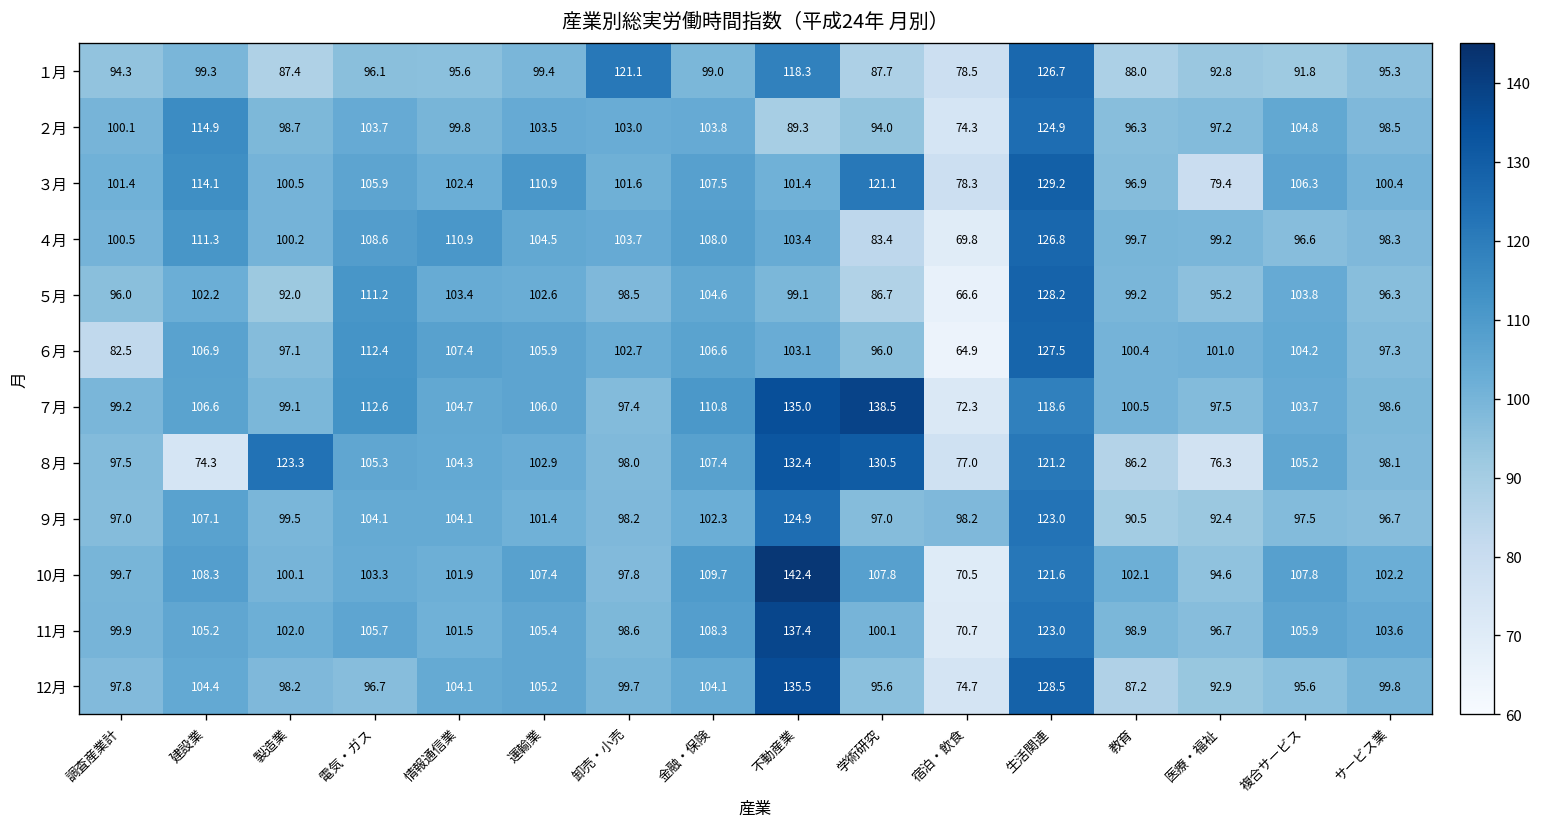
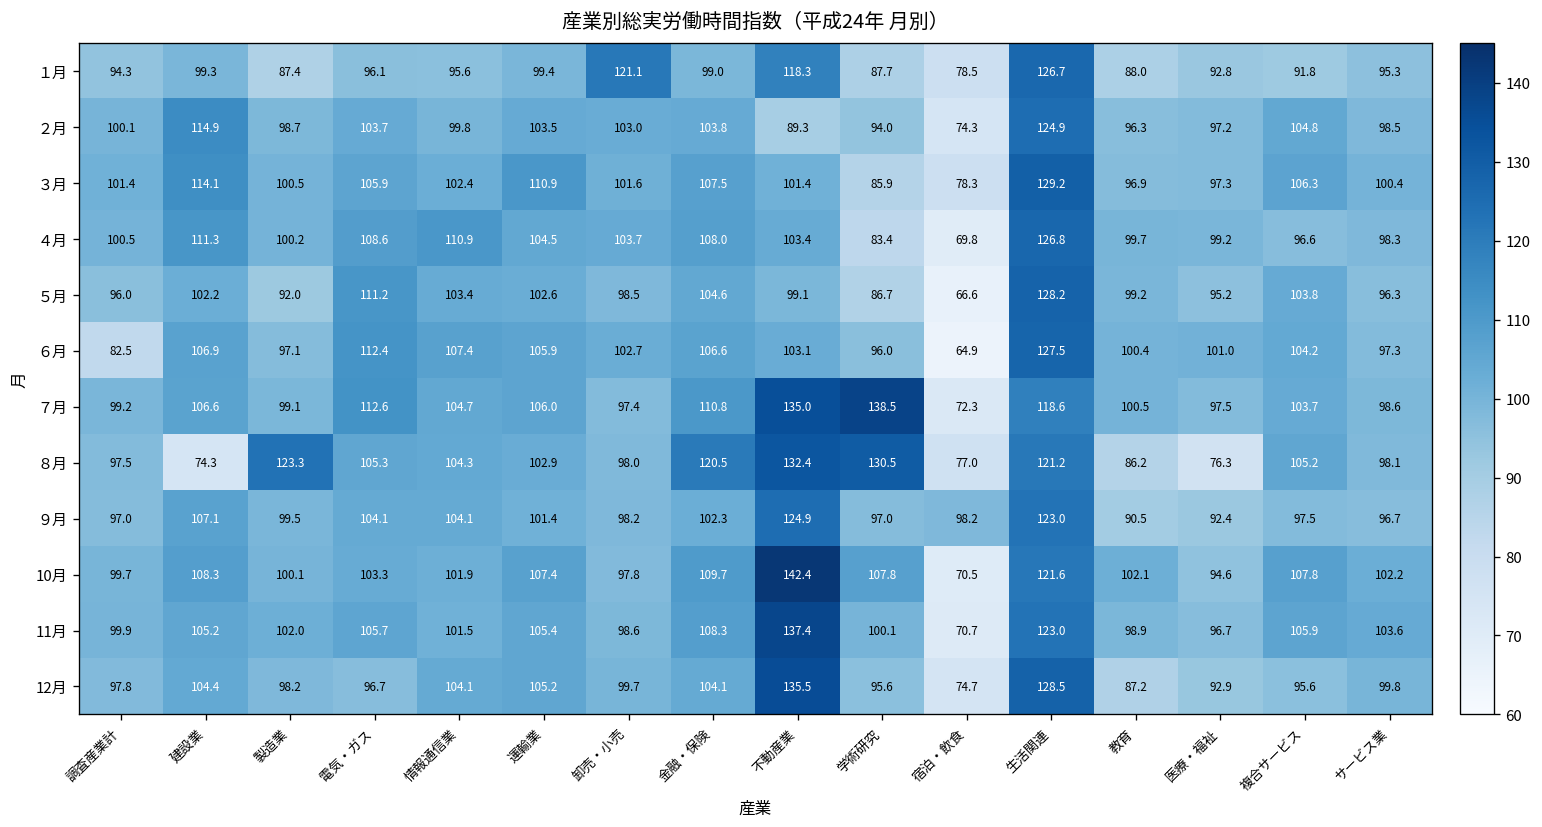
３月, 学術研究: 121.1 -> 85.9
３月, 医療・福祉: 79.4 -> 97.3
８月, 金融・保険: 107.4 -> 120.5
